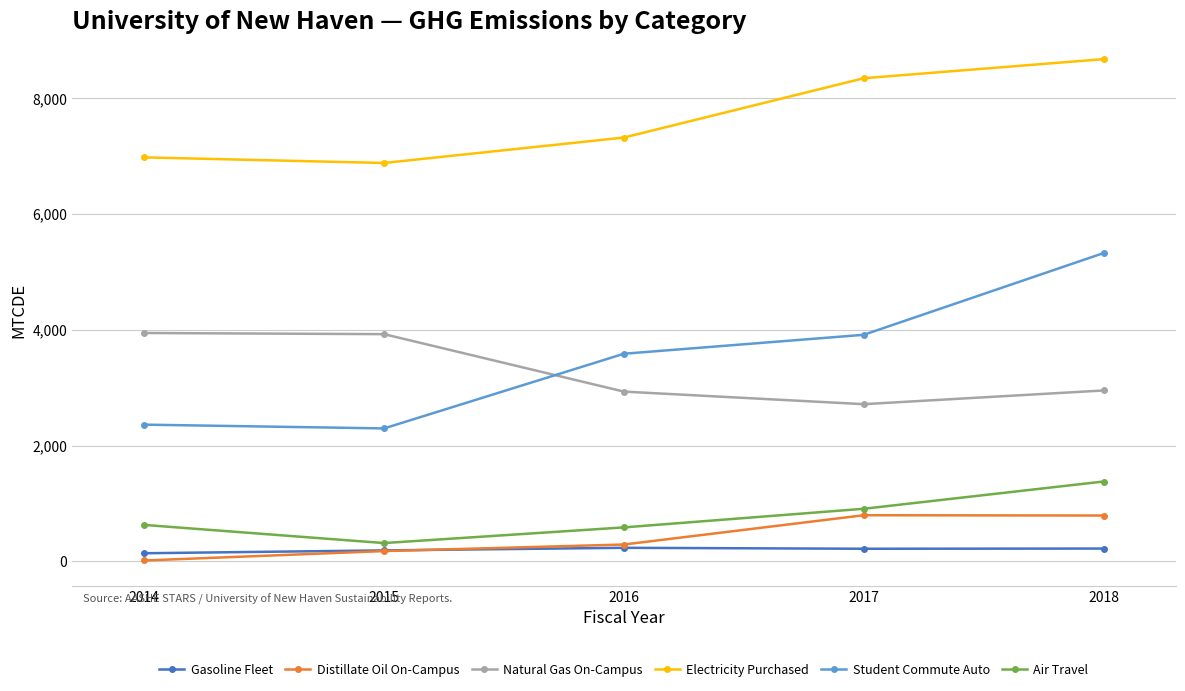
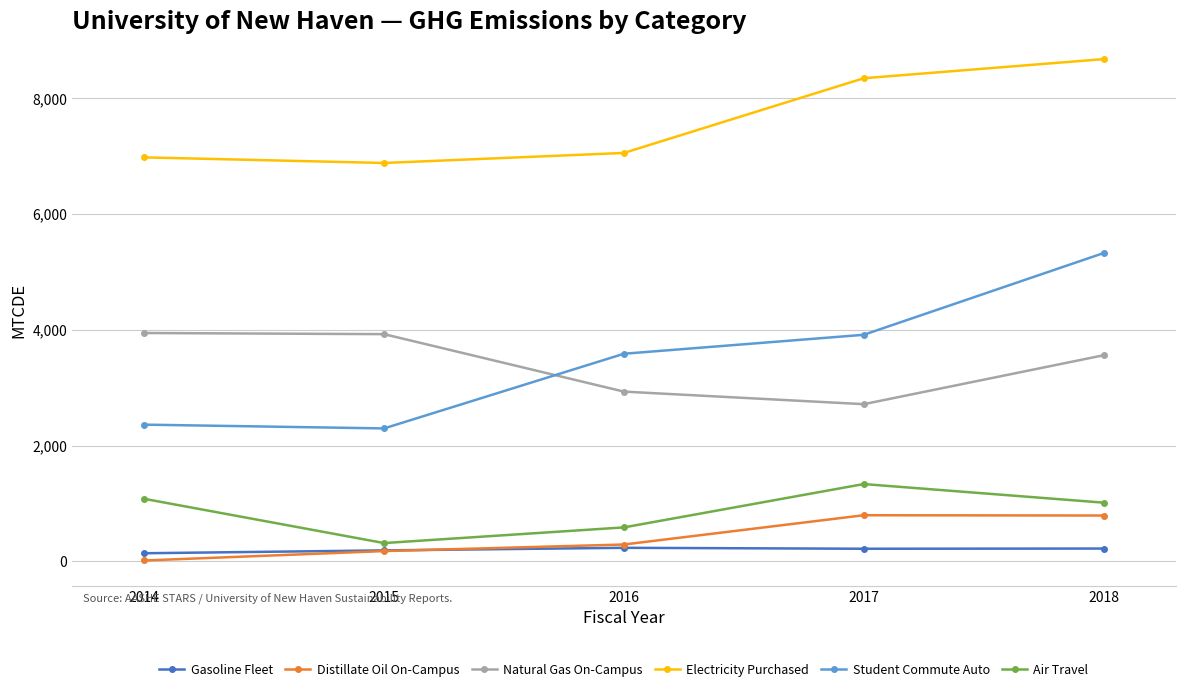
Air Travel, 2014: 600 -> 1,100
Electricity Purchased, 2016: 7,300 -> 7,000
Air Travel, 2017: 900 -> 1,300
Natural Gas On-Campus, 2018: 3,000 -> 3,600
Air Travel, 2018: 1,400 -> 1,000
